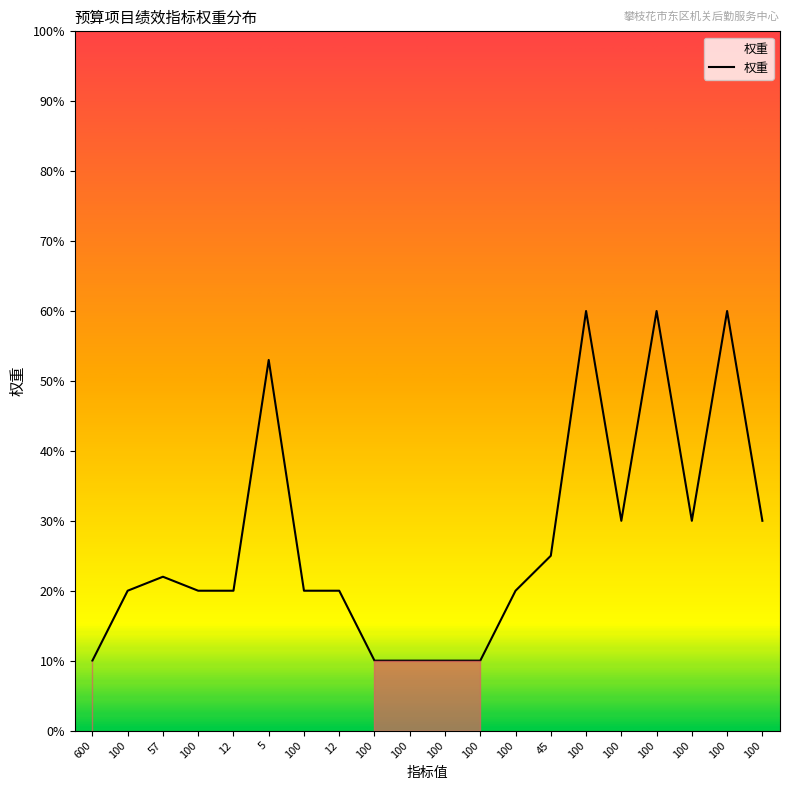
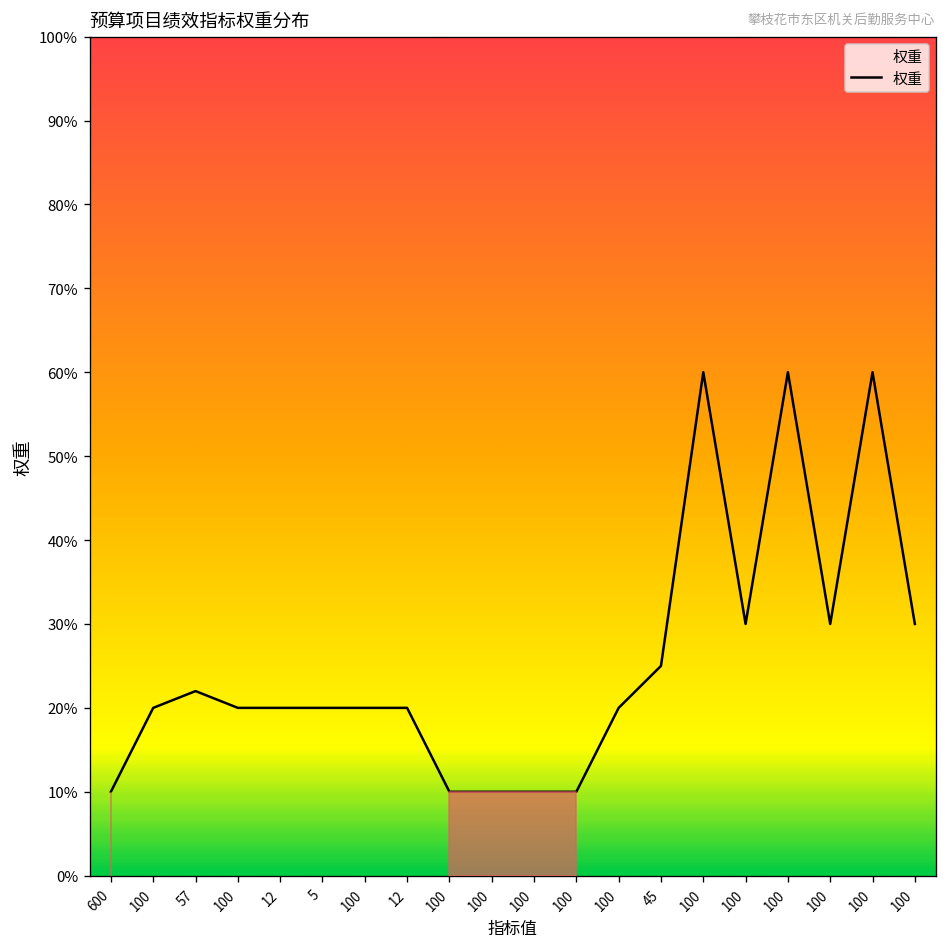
5: 53% -> 20%
